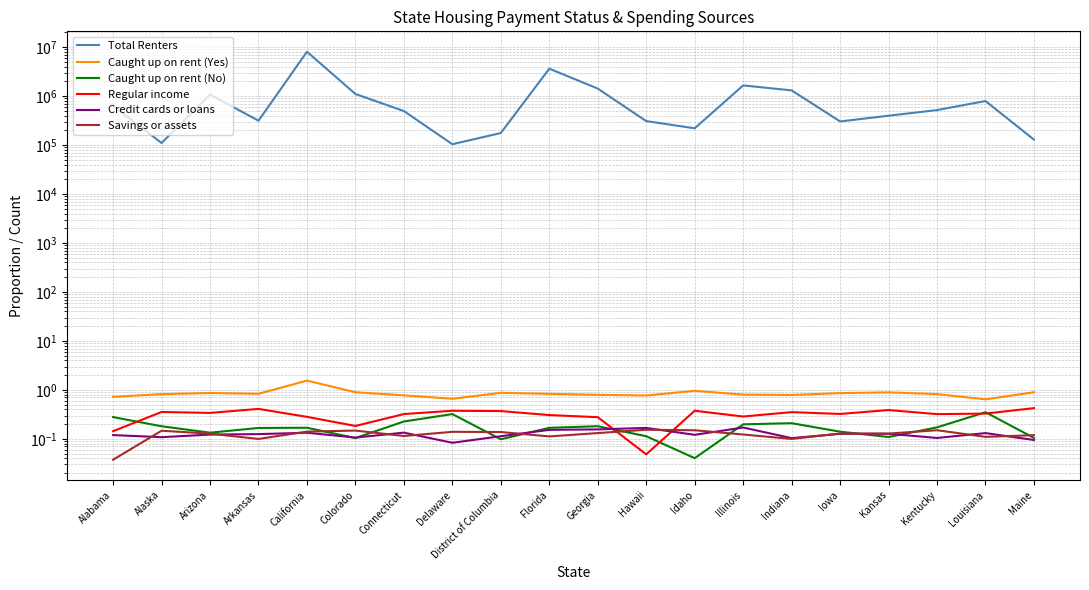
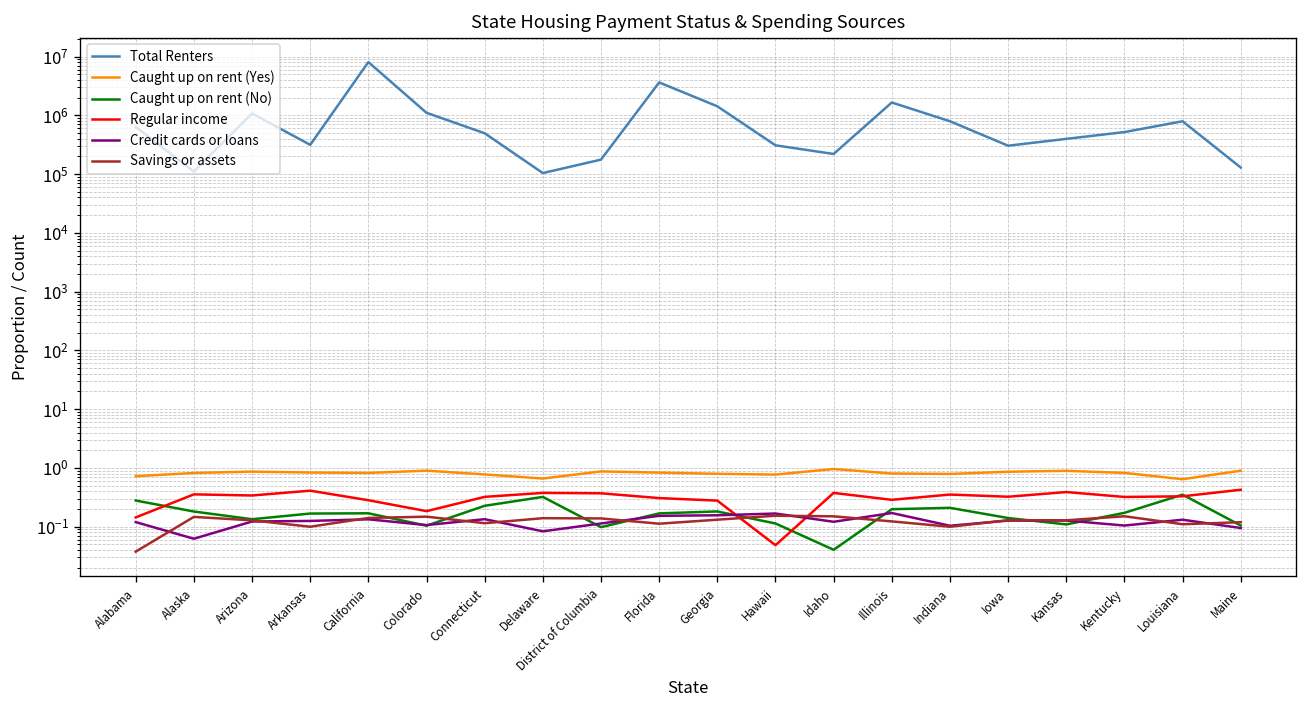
Credit cards or loans, Alaska: 0.11 -> 0.06
Caught up on rent (Yes), California: 1.5 -> 0.8
Total Renters, Indiana: 1300000 -> 800000
